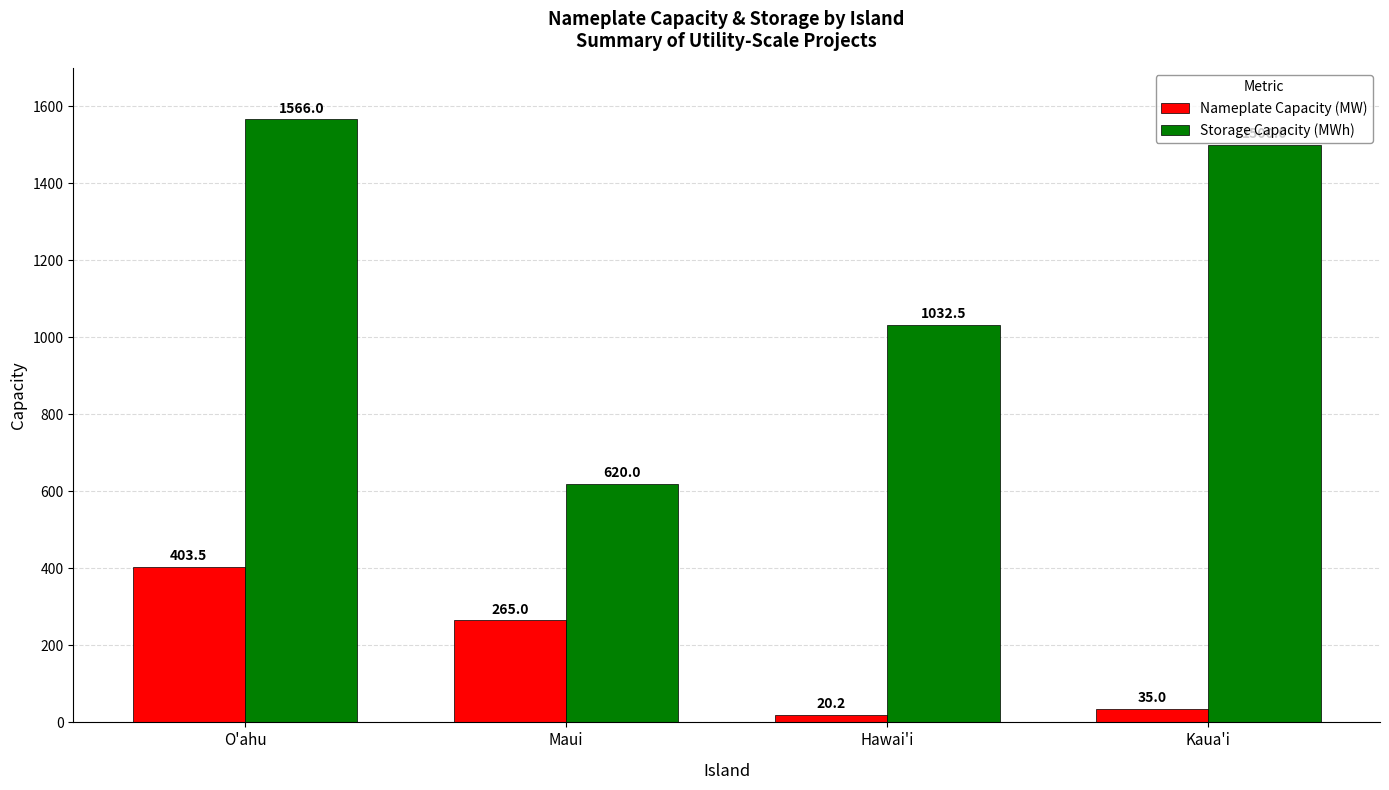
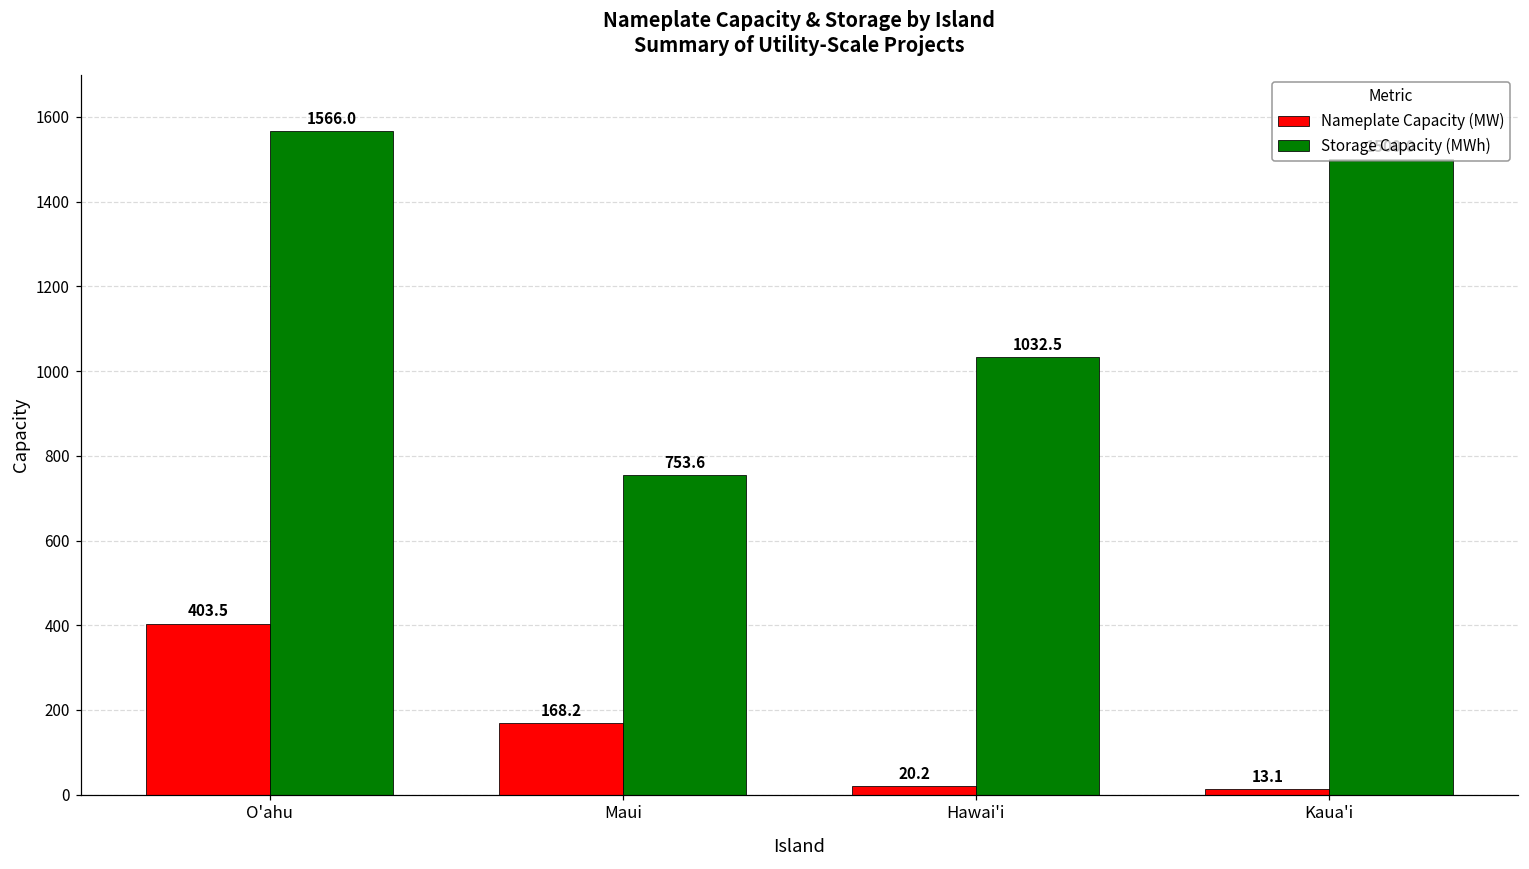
Nameplate Capacity (MW), Maui: 265.0 -> 168.2
Storage Capacity (MWh), Maui: 620.0 -> 753.6
Nameplate Capacity (MW), Kaua'i: 35.0 -> 13.1
